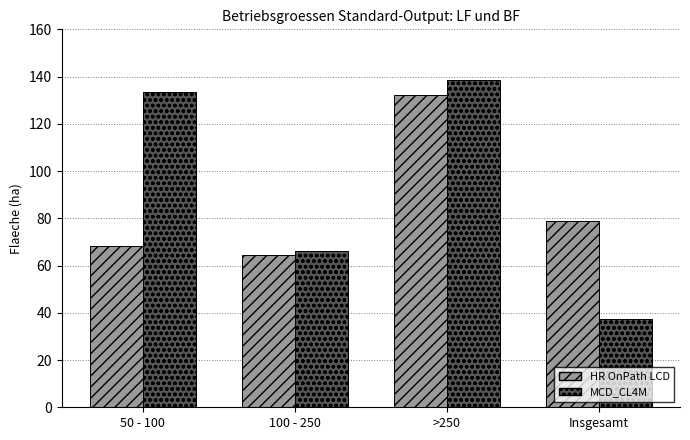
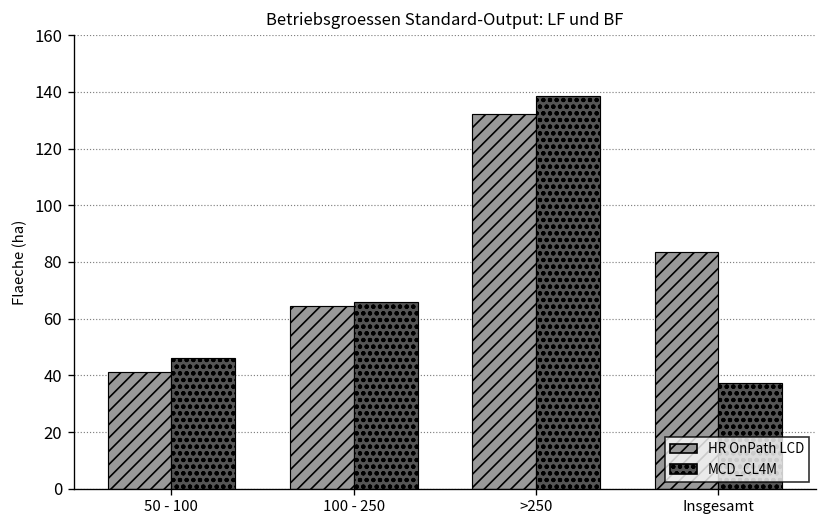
HR OnPath LCD, 50 - 100: 68 -> 41
MCD_CL4M, 50 - 100: 134 -> 46
HR OnPath LCD, Insgesamt: 79 -> 84
